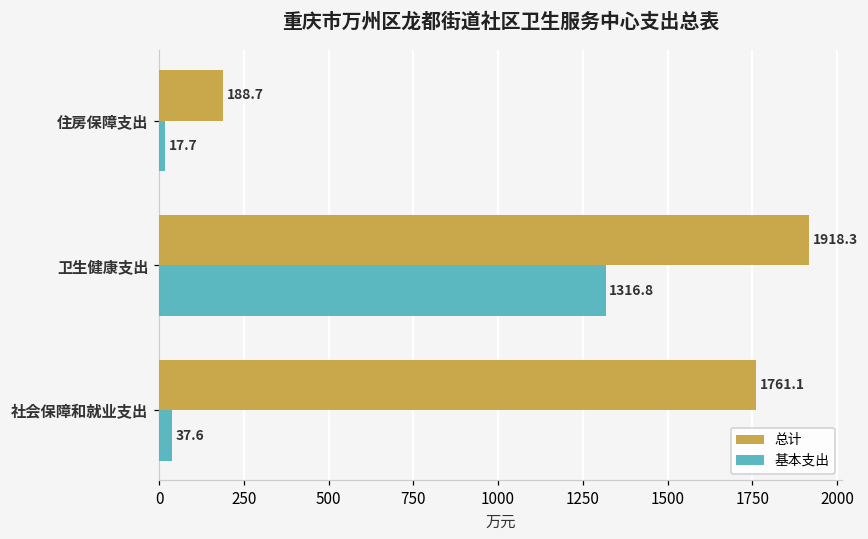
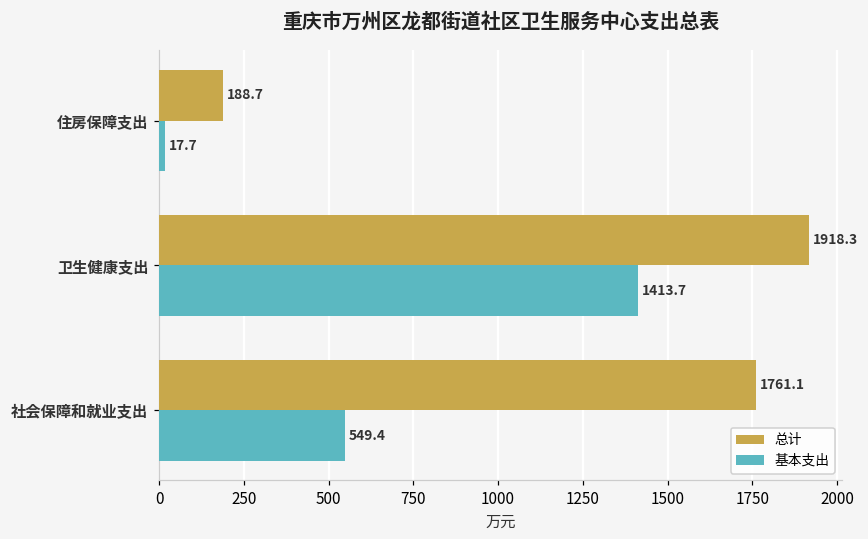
基本支出, 卫生健康支出: 1316.8 -> 1413.7
基本支出, 社会保障和就业支出: 37.6 -> 549.4
